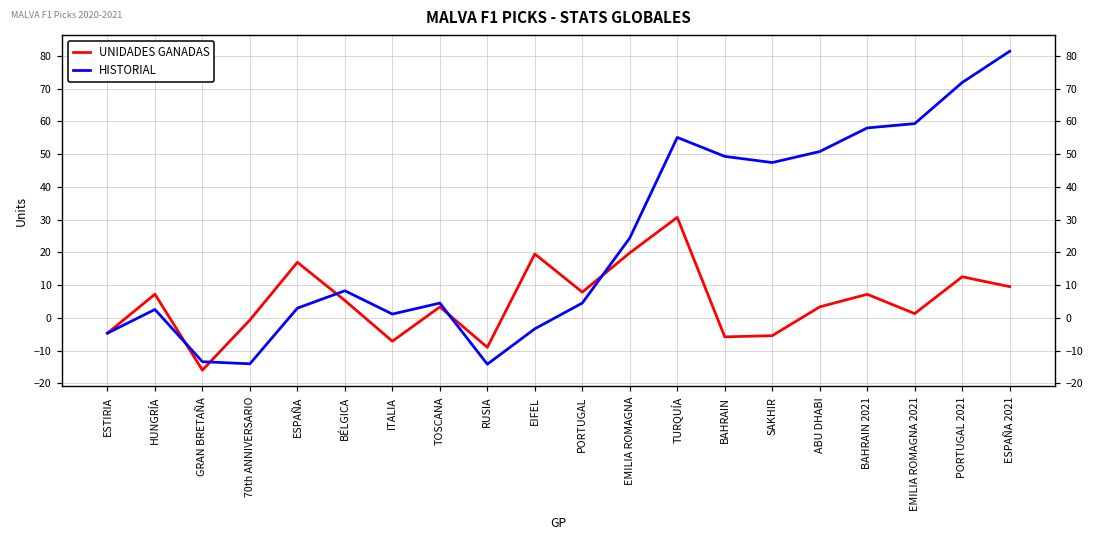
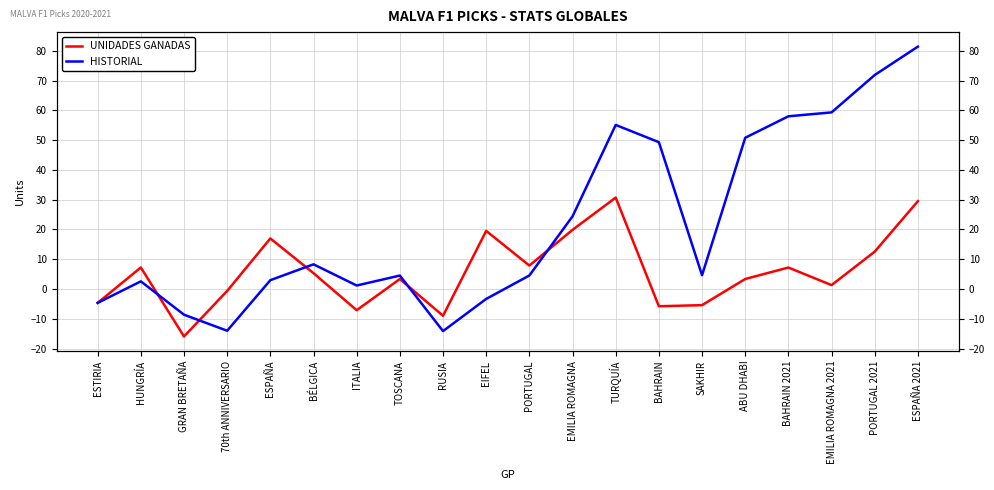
HISTORIAL, GRAN BRETAÑA: -13 -> -9
HISTORIAL, SAKHIR: 47 -> 5
UNIDADES GANADAS, ESPAÑA 2021: 10 -> 30
